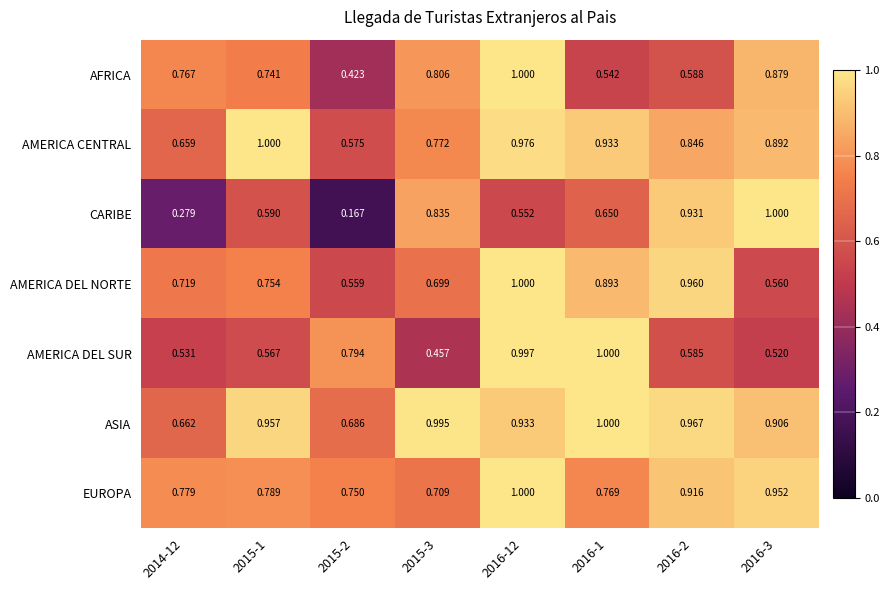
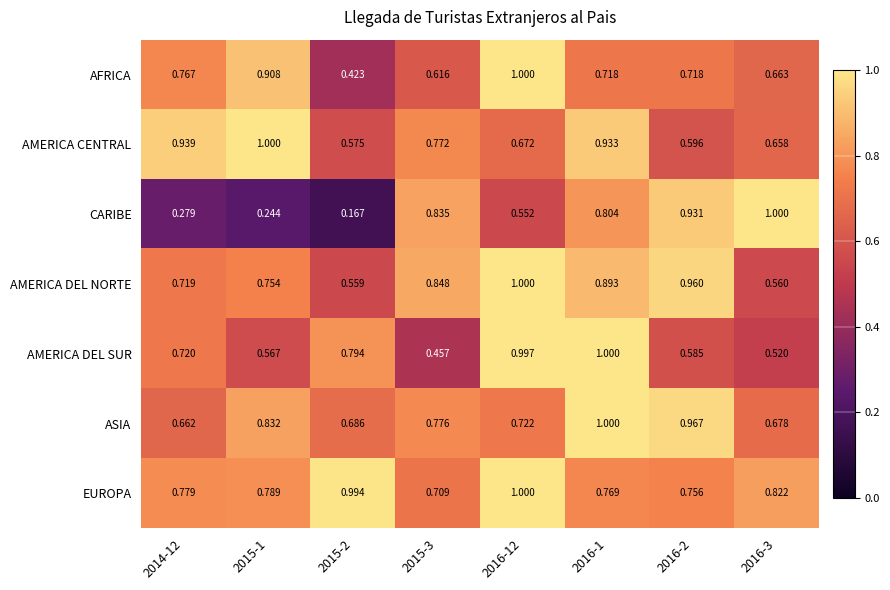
AFRICA, 2015-1: 0.741 -> 0.908
AFRICA, 2015-3: 0.806 -> 0.616
AFRICA, 2016-1: 0.542 -> 0.718
AFRICA, 2016-2: 0.588 -> 0.718
AFRICA, 2016-3: 0.879 -> 0.663
AMERICA CENTRAL, 2014-12: 0.659 -> 0.939
AMERICA CENTRAL, 2016-12: 0.976 -> 0.672
AMERICA CENTRAL, 2016-2: 0.846 -> 0.596
AMERICA CENTRAL, 2016-3: 0.892 -> 0.658
CARIBE, 2015-1: 0.590 -> 0.244
CARIBE, 2016-1: 0.650 -> 0.804
AMERICA DEL NORTE, 2015-3: 0.699 -> 0.848
AMERICA DEL SUR, 2014-12: 0.531 -> 0.720
ASIA, 2015-1: 0.957 -> 0.832
ASIA, 2015-3: 0.995 -> 0.776
ASIA, 2016-12: 0.933 -> 0.722
ASIA, 2016-3: 0.906 -> 0.678
EUROPA, 2015-2: 0.750 -> 0.994
EUROPA, 2016-2: 0.916 -> 0.756
EUROPA, 2016-3: 0.952 -> 0.822
